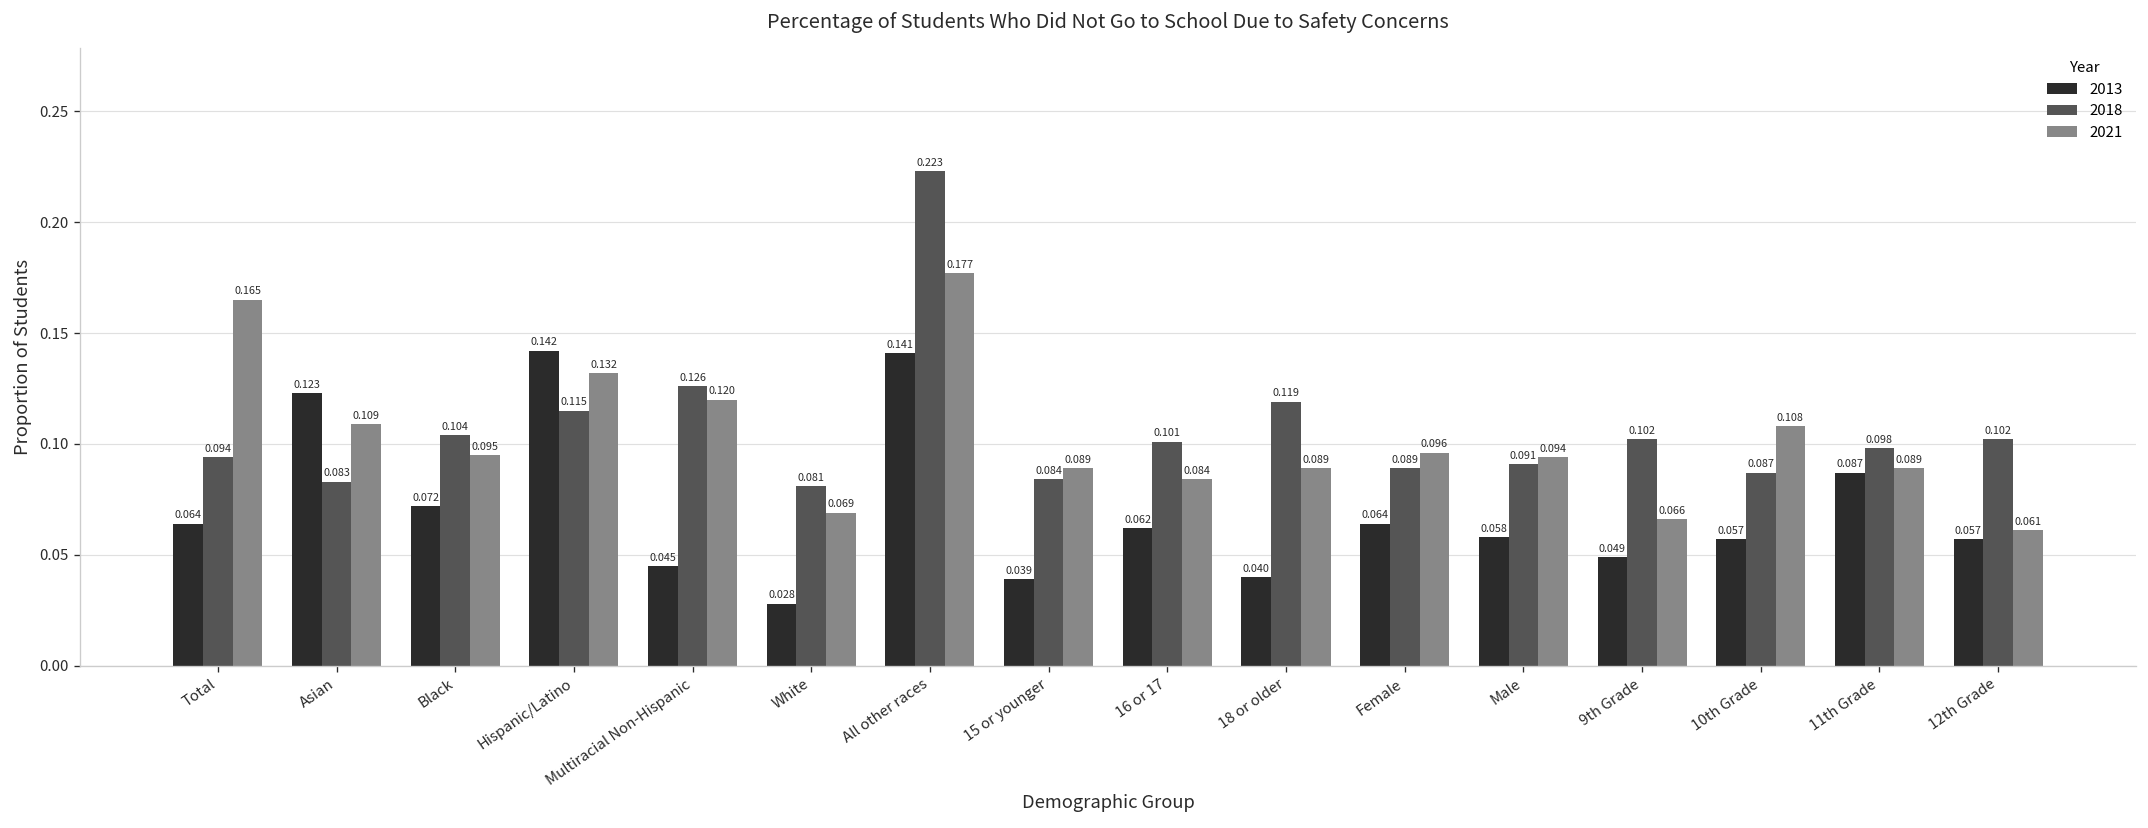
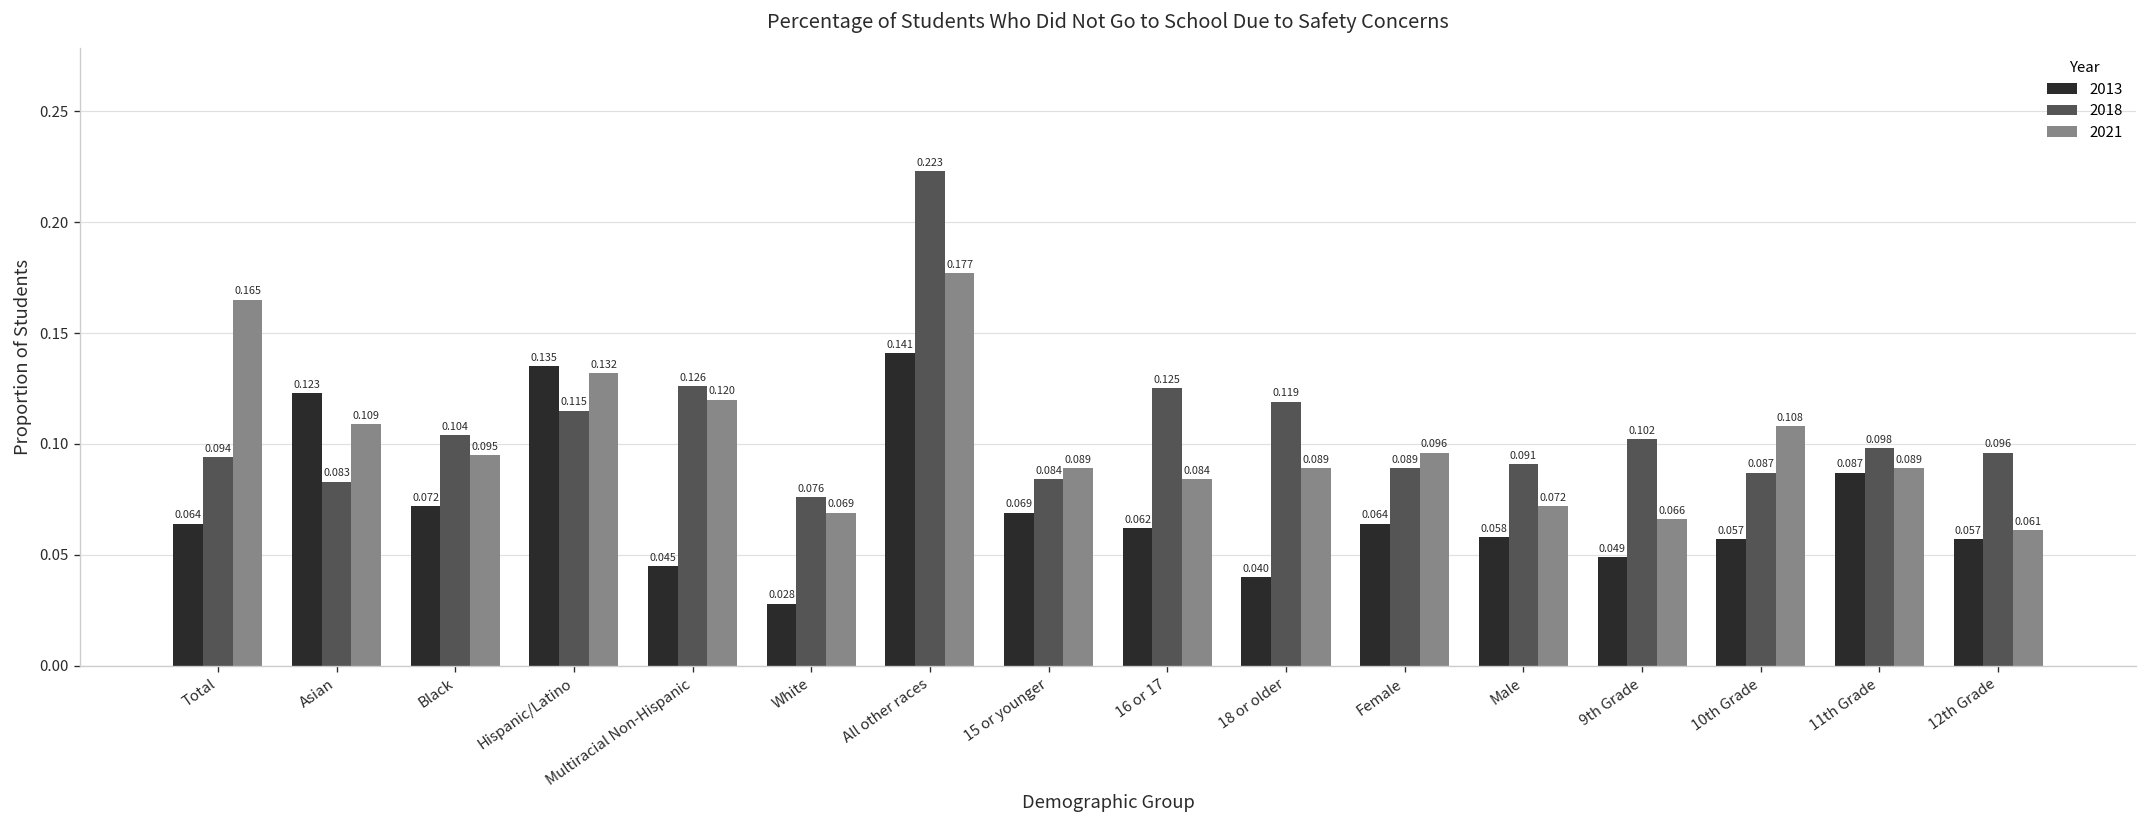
2013, Hispanic/Latino: 0.142 -> 0.135
2018, White: 0.081 -> 0.076
2013, 15 or younger: 0.039 -> 0.069
2018, 16 or 17: 0.101 -> 0.125
2021, Male: 0.094 -> 0.072
2018, 12th Grade: 0.102 -> 0.096
